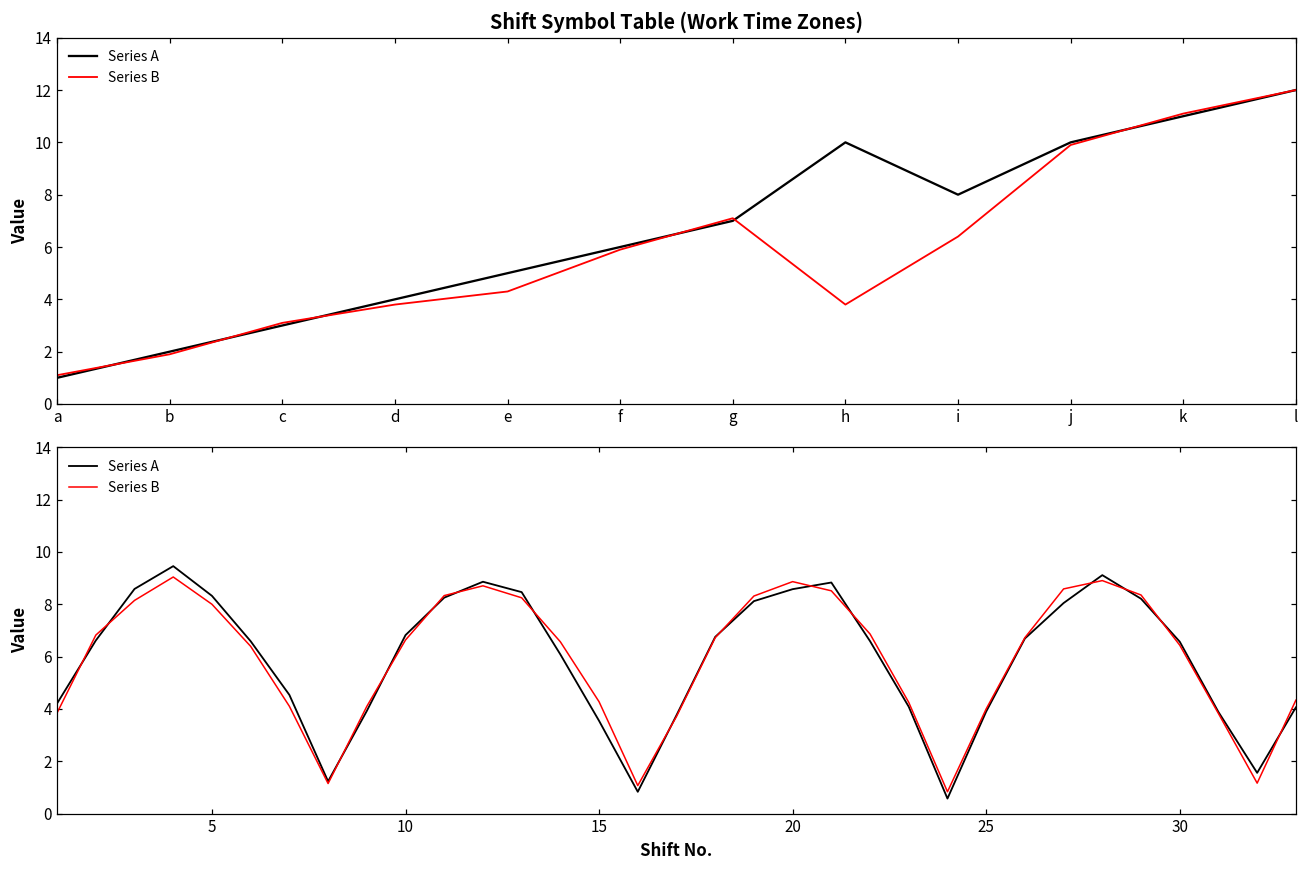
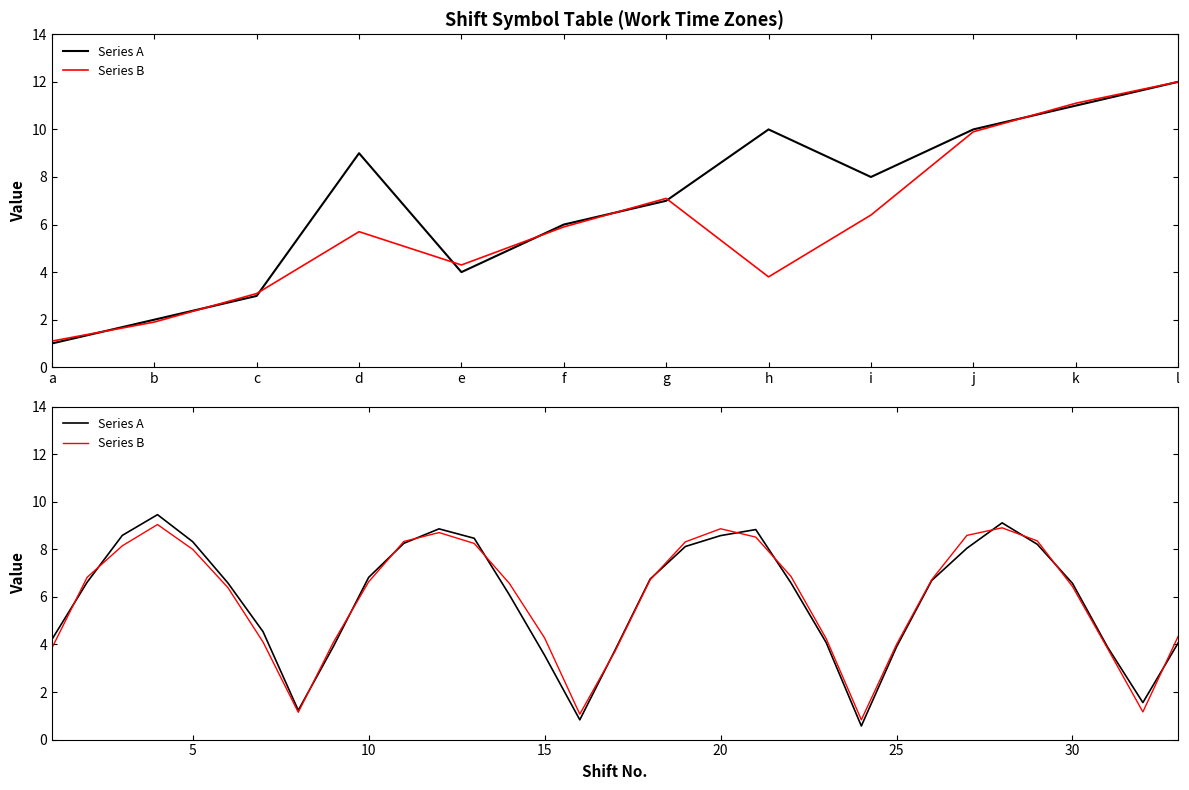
Shift Symbol Table (Work Time Zones), Series A, d: 4 -> 9
Shift Symbol Table (Work Time Zones), Series B, d: 3.8 -> 5.7
Shift Symbol Table (Work Time Zones), Series A, e: 5 -> 4
